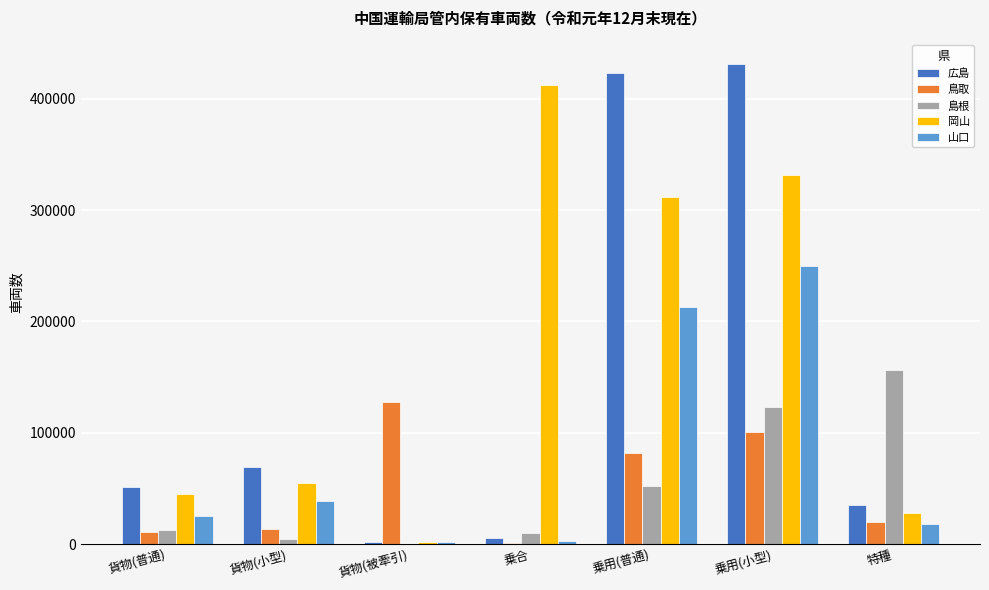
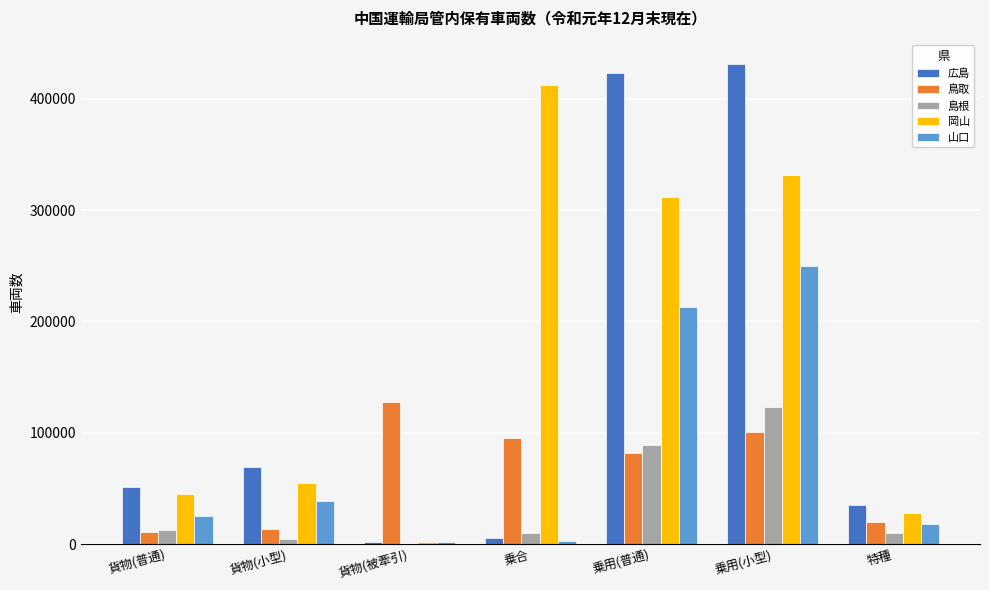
鳥取, 乗合: 1000 -> 95000
島根, 乗用(普通): 53000 -> 89000
島根, 特種: 156000 -> 10000
